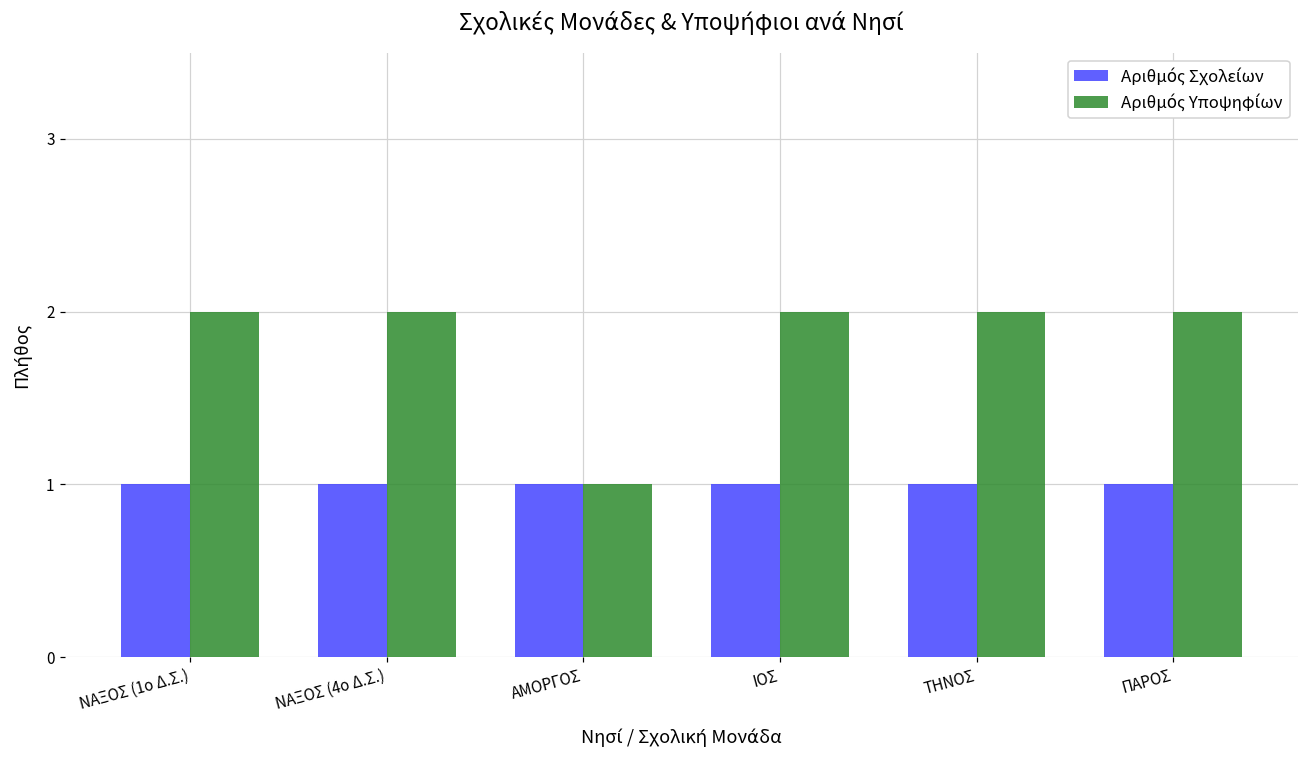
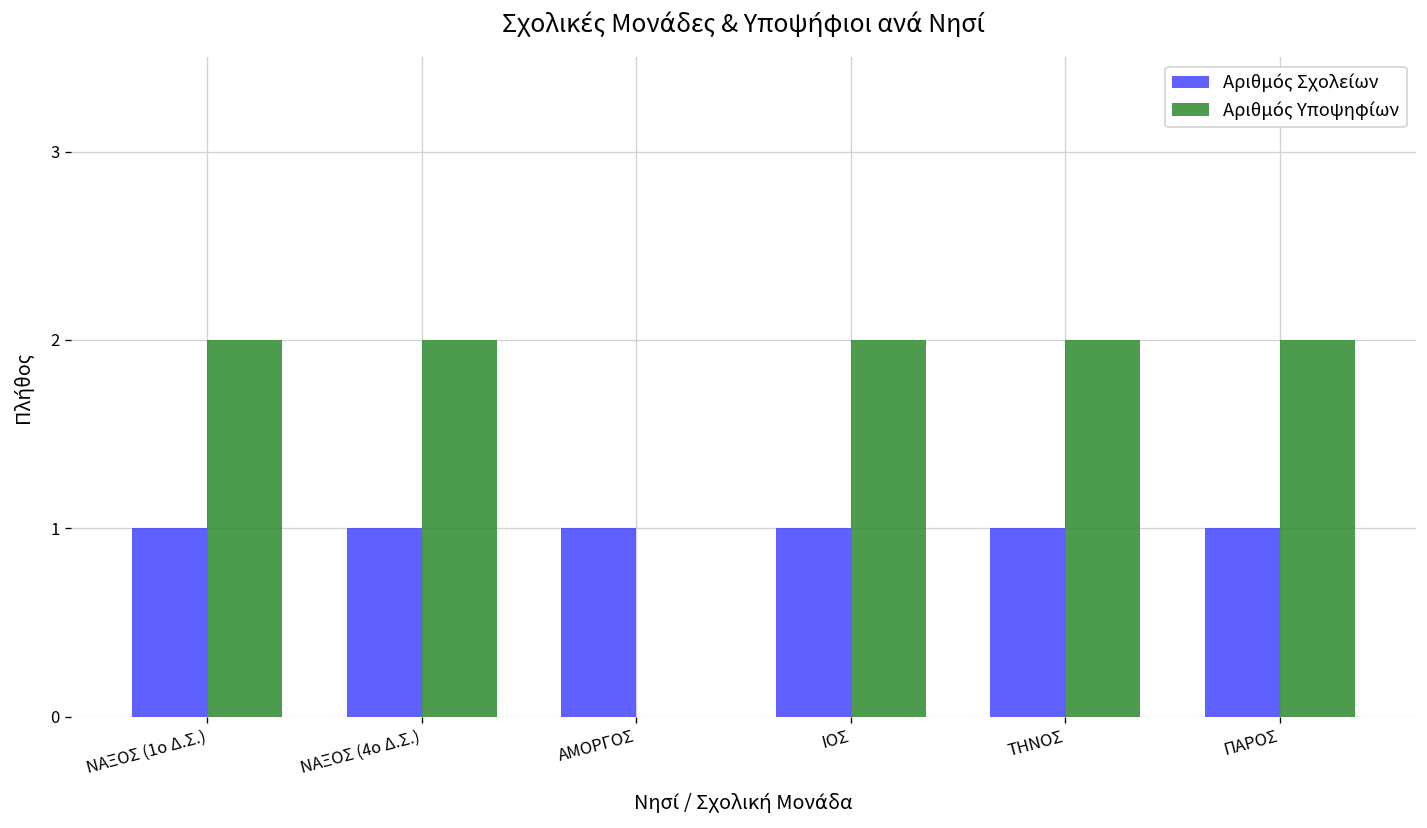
Αριθμός Υποψηφίων, ΑΜΟΡΓΟΣ: 1 -> 0
